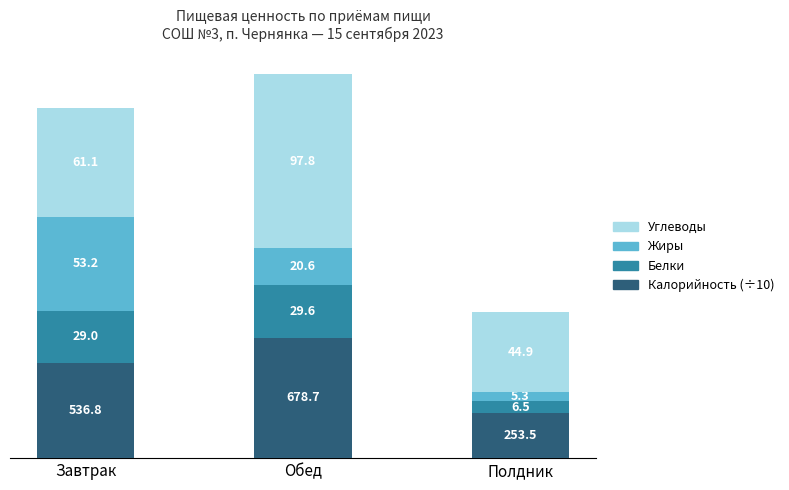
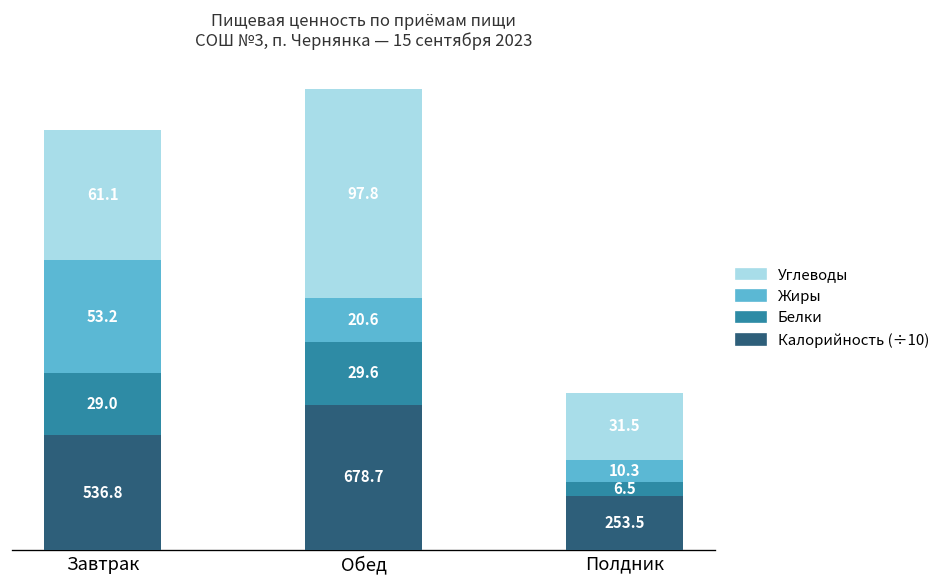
Жиры, Полдник: 5.3 -> 10.3
Углеводы, Полдник: 44.9 -> 31.5
